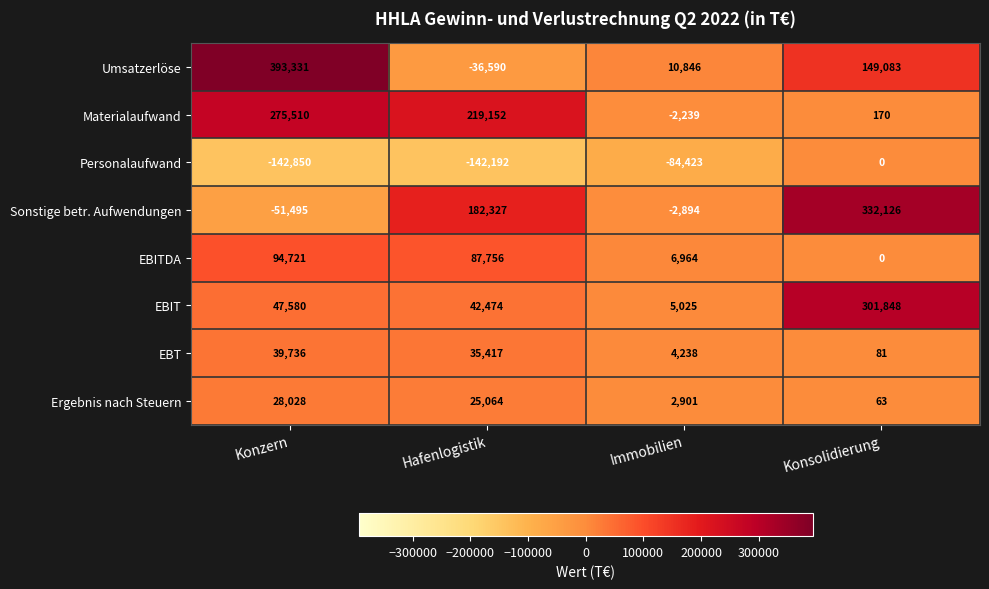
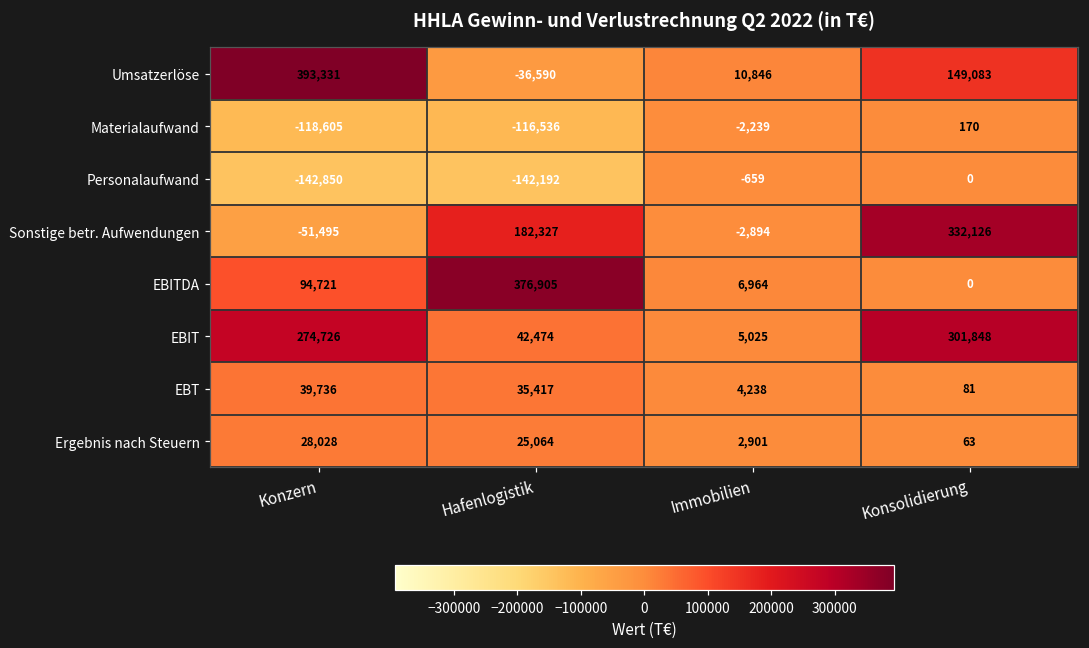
Materialaufwand, Konzern: 275,510 -> -118,605
Materialaufwand, Hafenlogistik: 219,152 -> -116,536
Personalaufwand, Immobilien: -84,423 -> -659
EBITDA, Hafenlogistik: 87,756 -> 376,905
EBIT, Konzern: 47,580 -> 274,726
